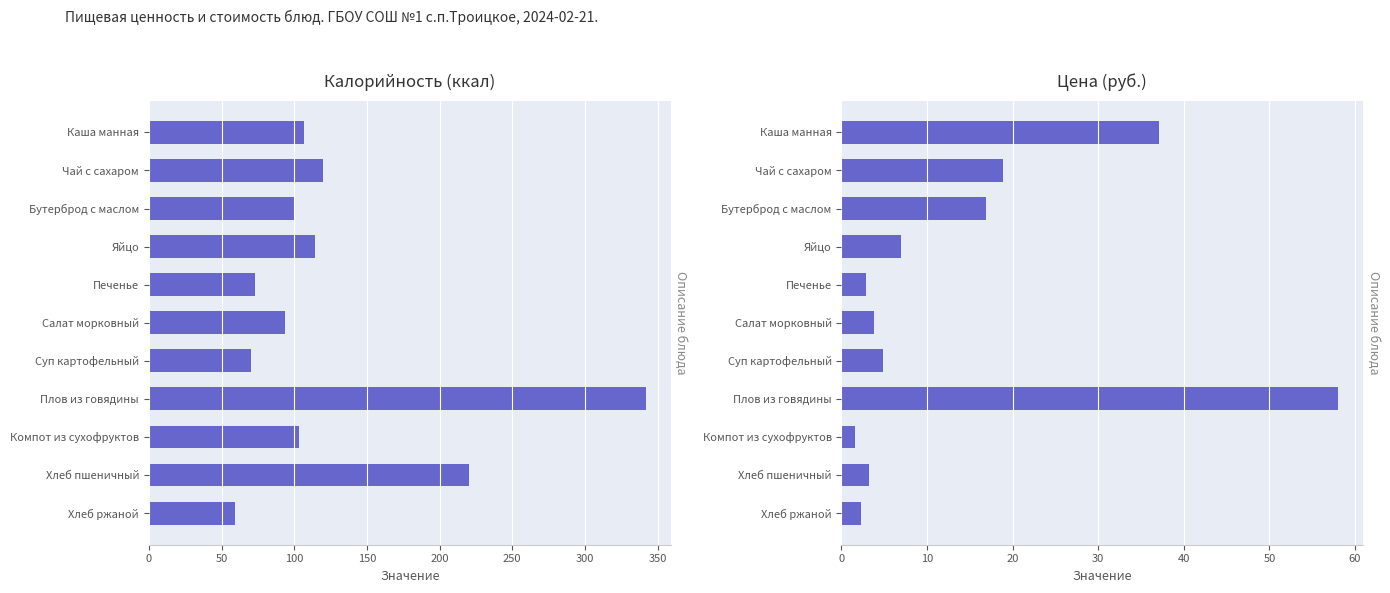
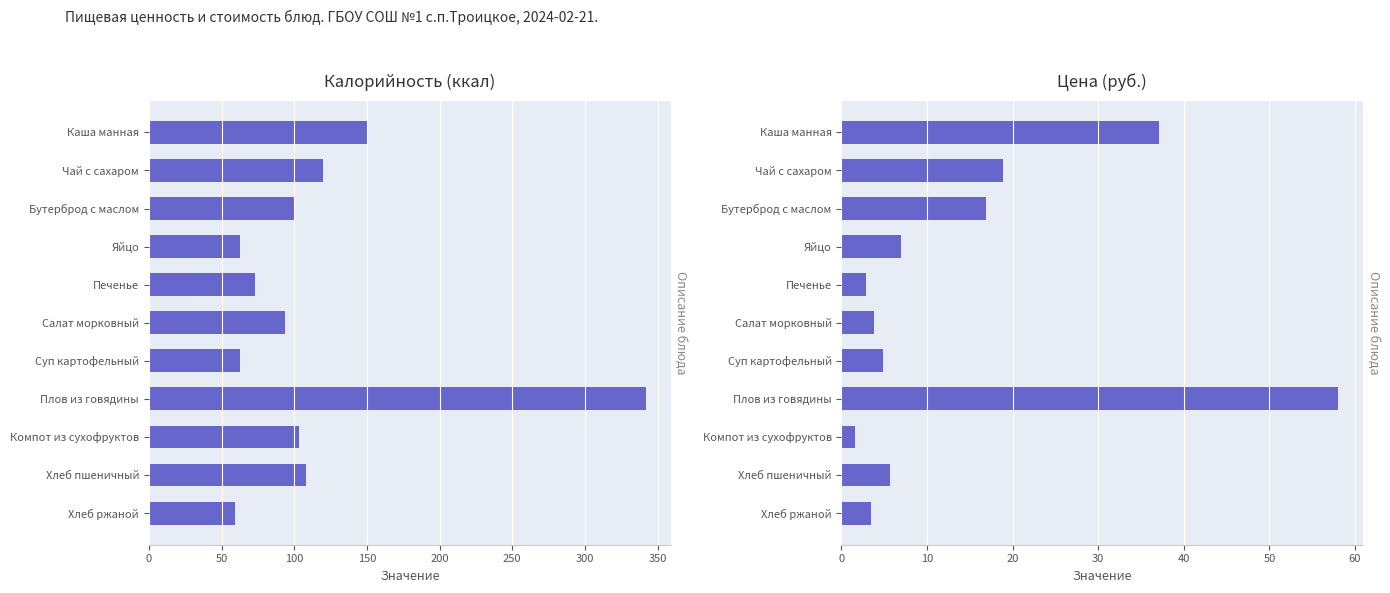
Калорийность (ккал), Каша манная: 107 -> 150
Калорийность (ккал), Яйцо: 114 -> 63
Калорийность (ккал), Суп картофельный: 70 -> 63
Калорийность (ккал), Хлеб пшеничный: 220 -> 108
Цена (руб.), Хлеб пшеничный: 3 -> 6
Цена (руб.), Хлеб ржаной: 2 -> 4
